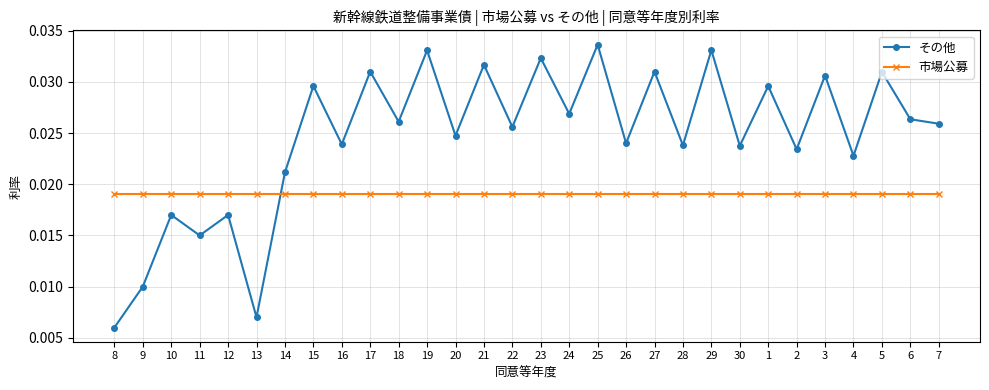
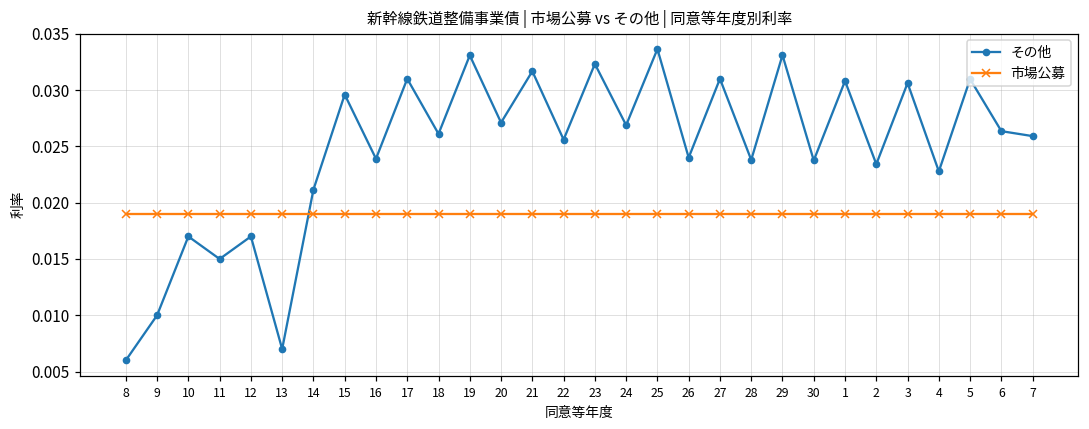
その他, 20: 0.0247 -> 0.0271
その他, 1: 0.0296 -> 0.0308
